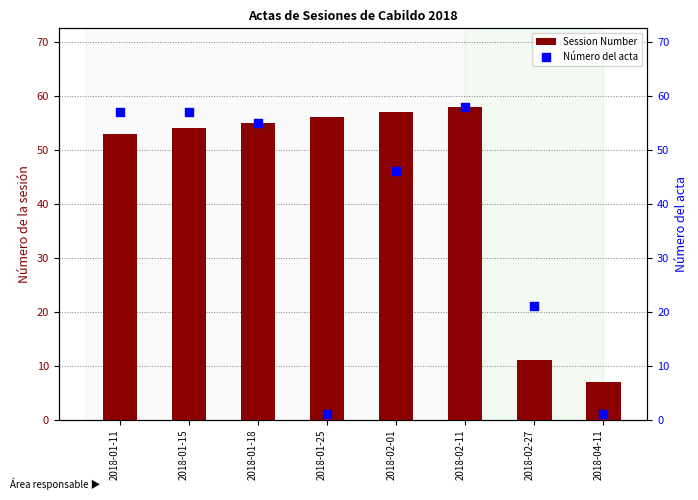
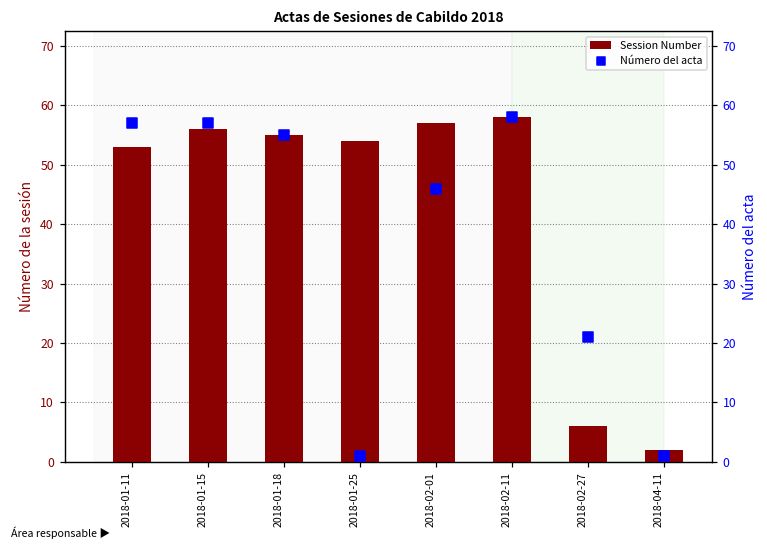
Session Number, 2018-01-15: 54 -> 56
Session Number, 2018-01-25: 56 -> 54
Session Number, 2018-02-27: 11 -> 6
Session Number, 2018-04-11: 7 -> 2
